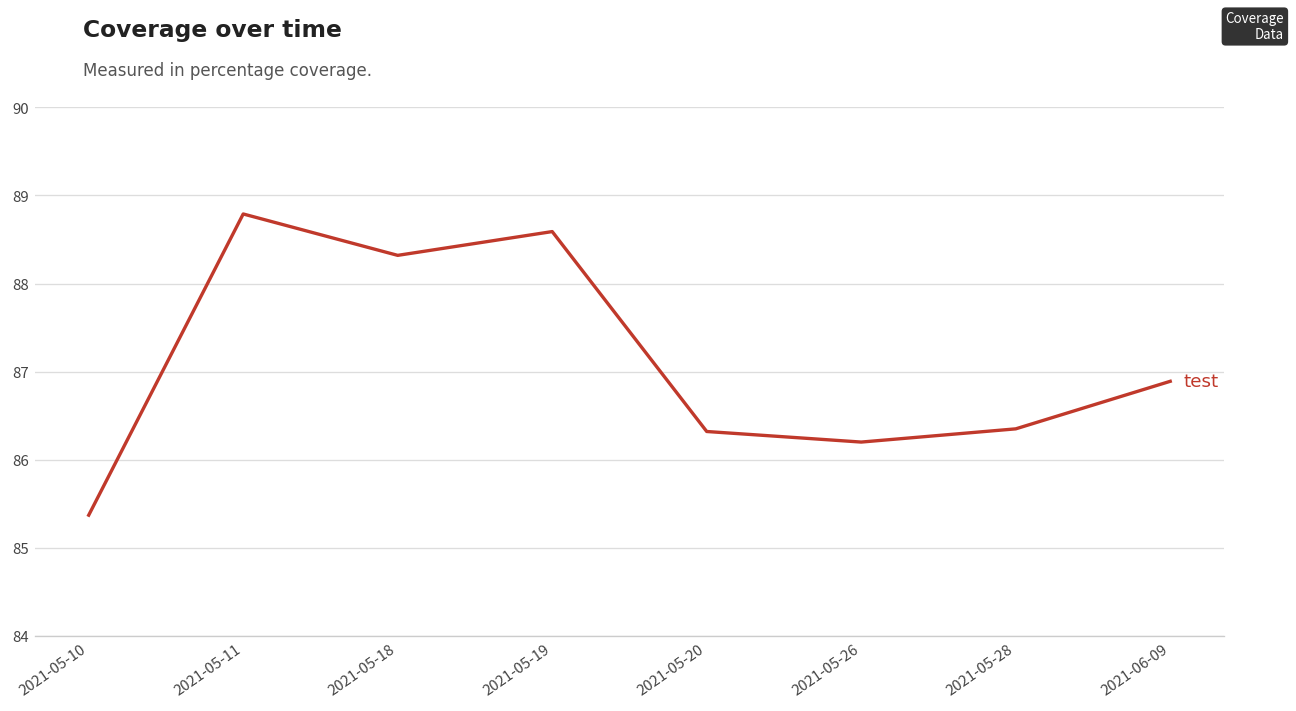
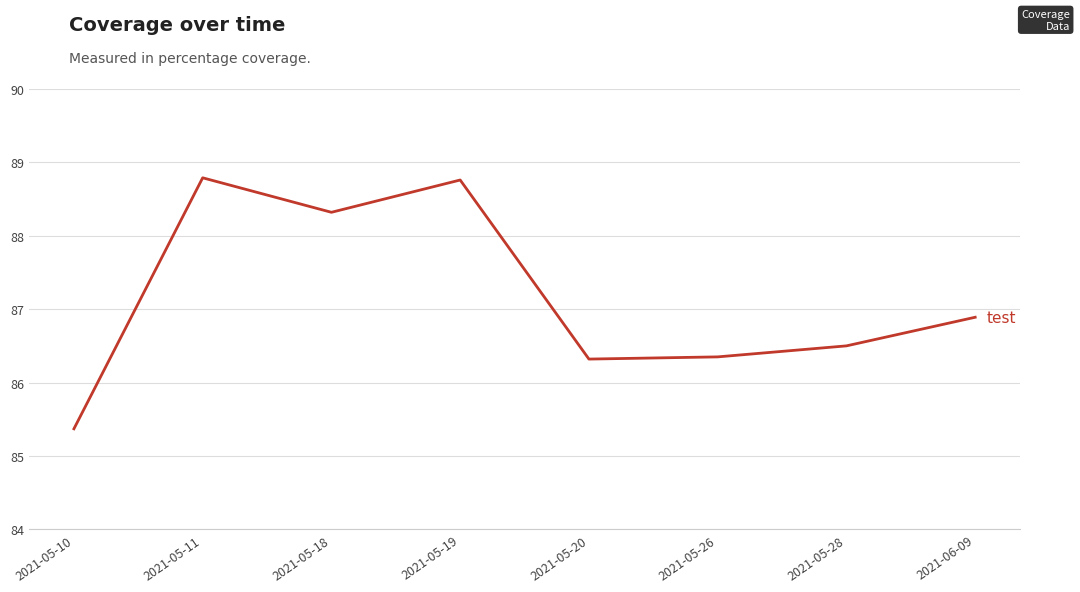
2021-05-19: 88.6 -> 88.8
2021-05-26: 86.2 -> 86.4
2021-05-28: 86.4 -> 86.5
